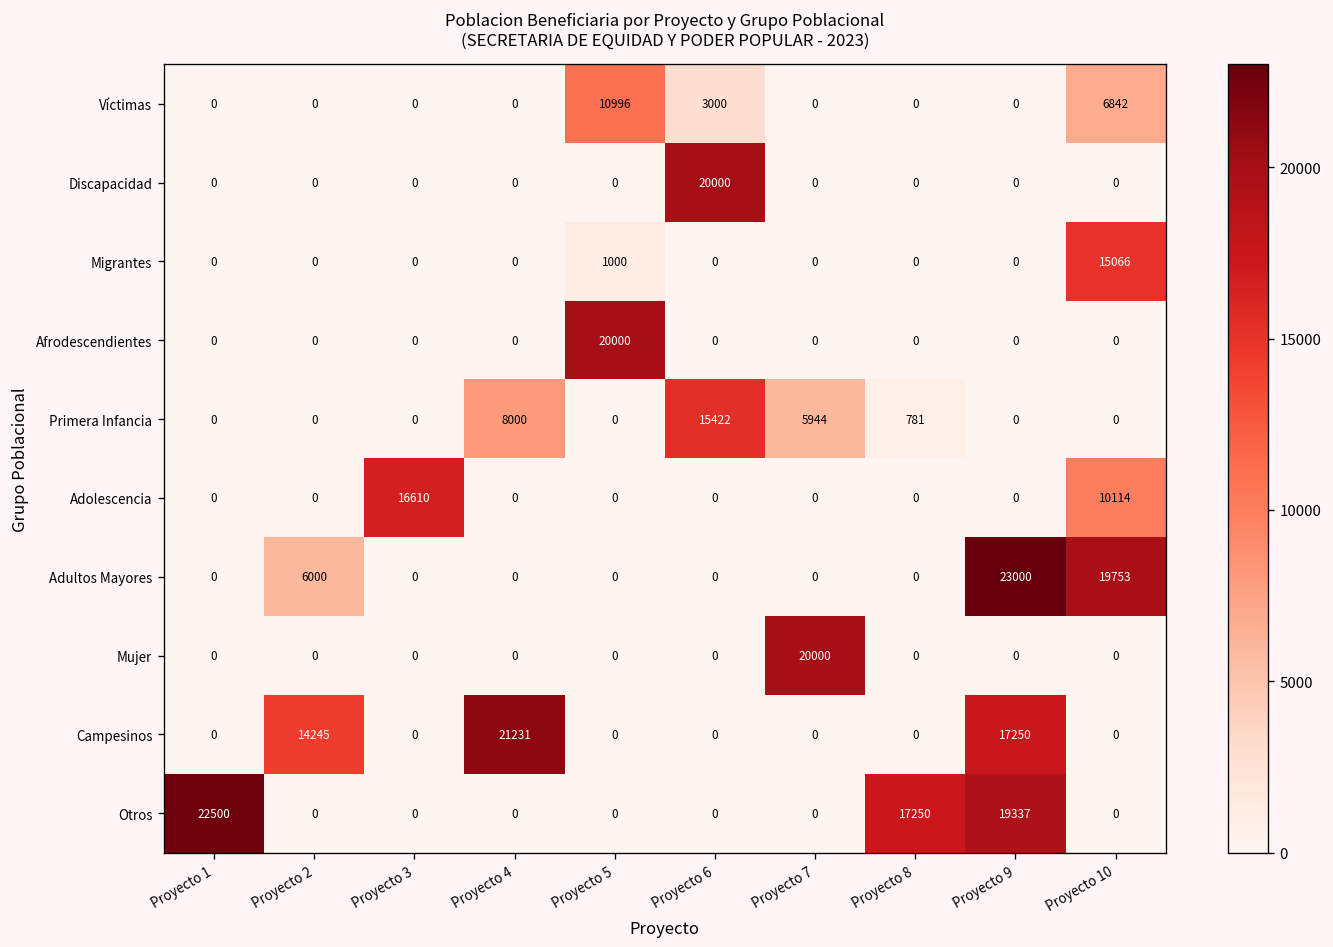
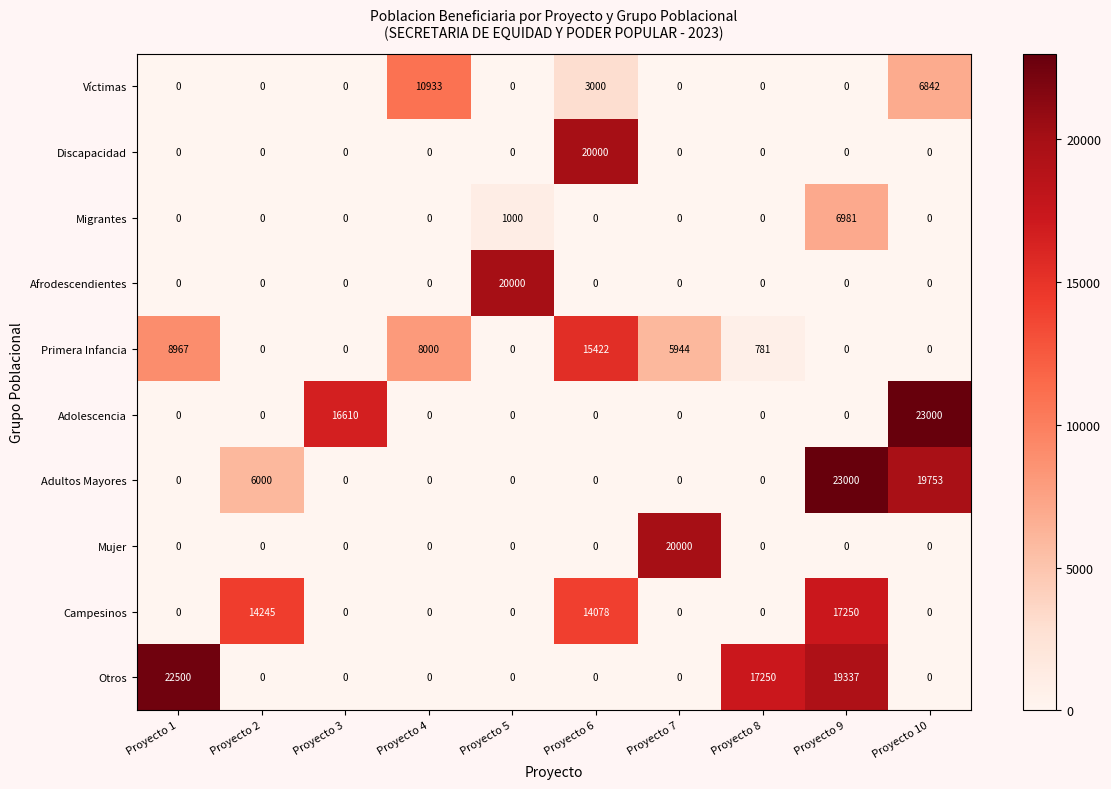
Víctimas, Proyecto 4: 0 -> 10933
Víctimas, Proyecto 5: 10996 -> 0
Migrantes, Proyecto 9: 0 -> 6981
Migrantes, Proyecto 10: 15066 -> 0
Primera Infancia, Proyecto 1: 0 -> 8967
Adolescencia, Proyecto 10: 10114 -> 23000
Campesinos, Proyecto 4: 21231 -> 0
Campesinos, Proyecto 6: 0 -> 14078
